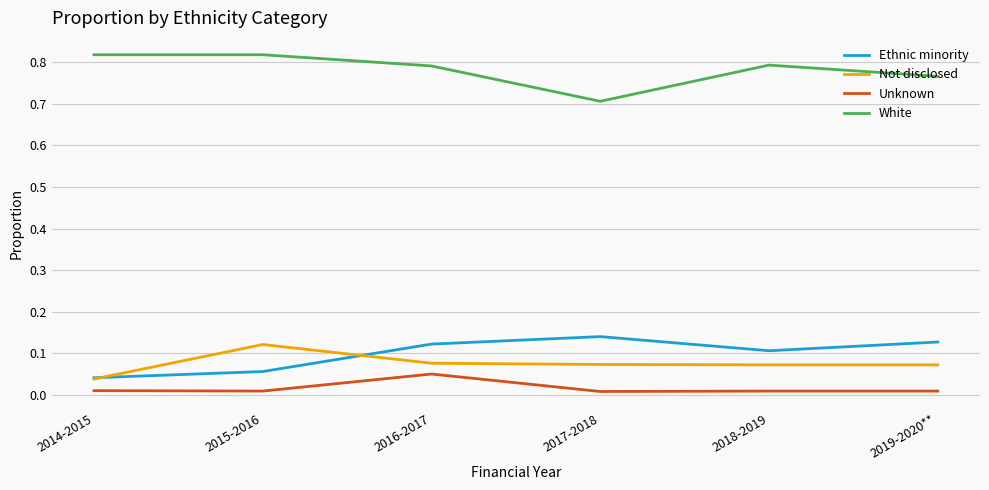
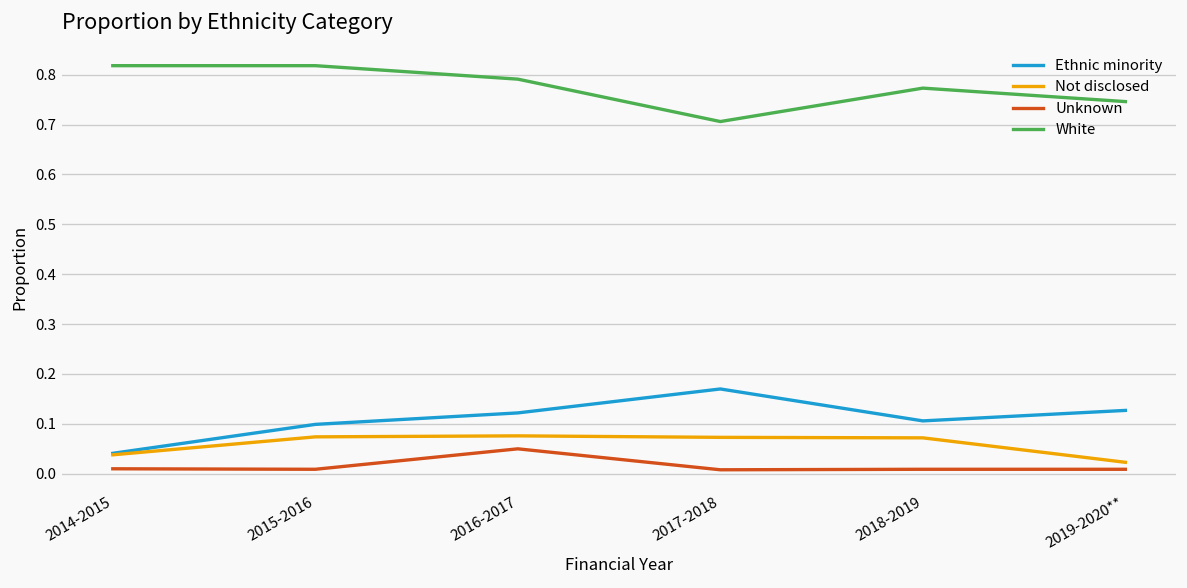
Ethnic minority, 2015-2016: 0.06 -> 0.10
Not disclosed, 2015-2016: 0.12 -> 0.07
Ethnic minority, 2017-2018: 0.14 -> 0.17
White, 2018-2019: 0.79 -> 0.77
Not disclosed, 2019-2020**: 0.07 -> 0.02
White, 2019-2020**: 0.77 -> 0.75
